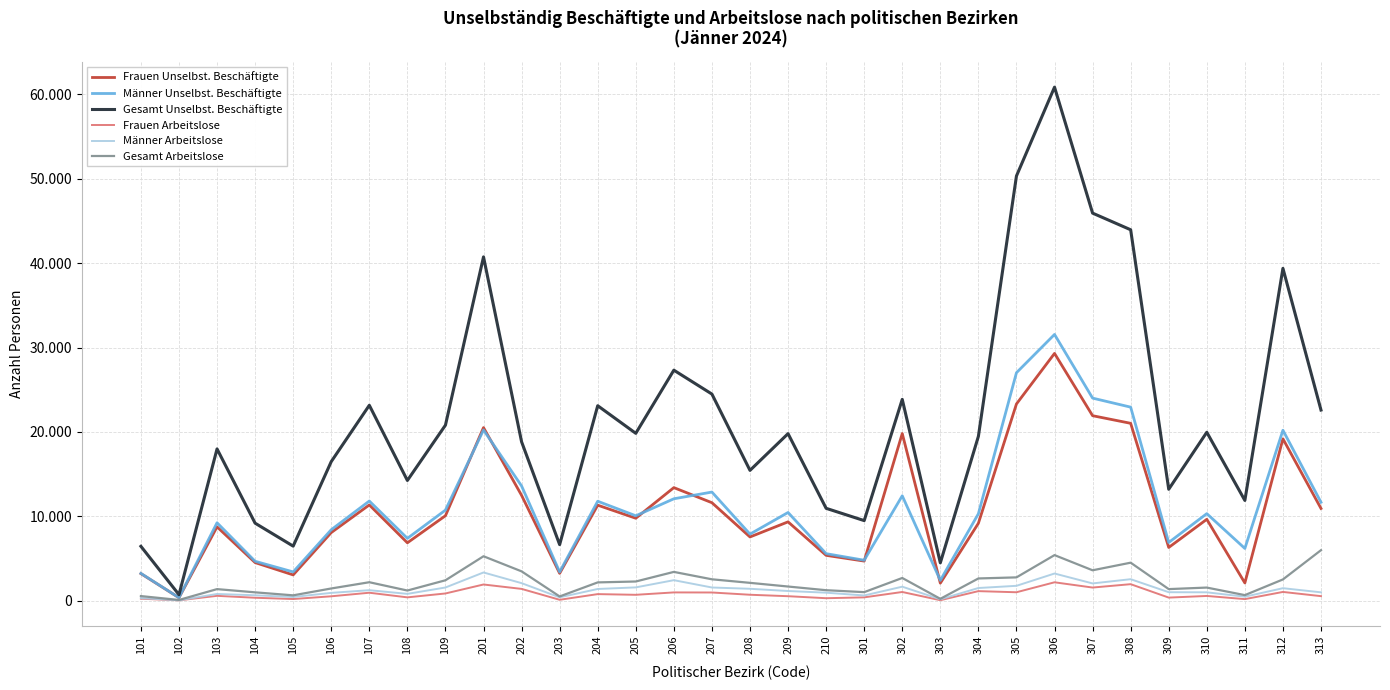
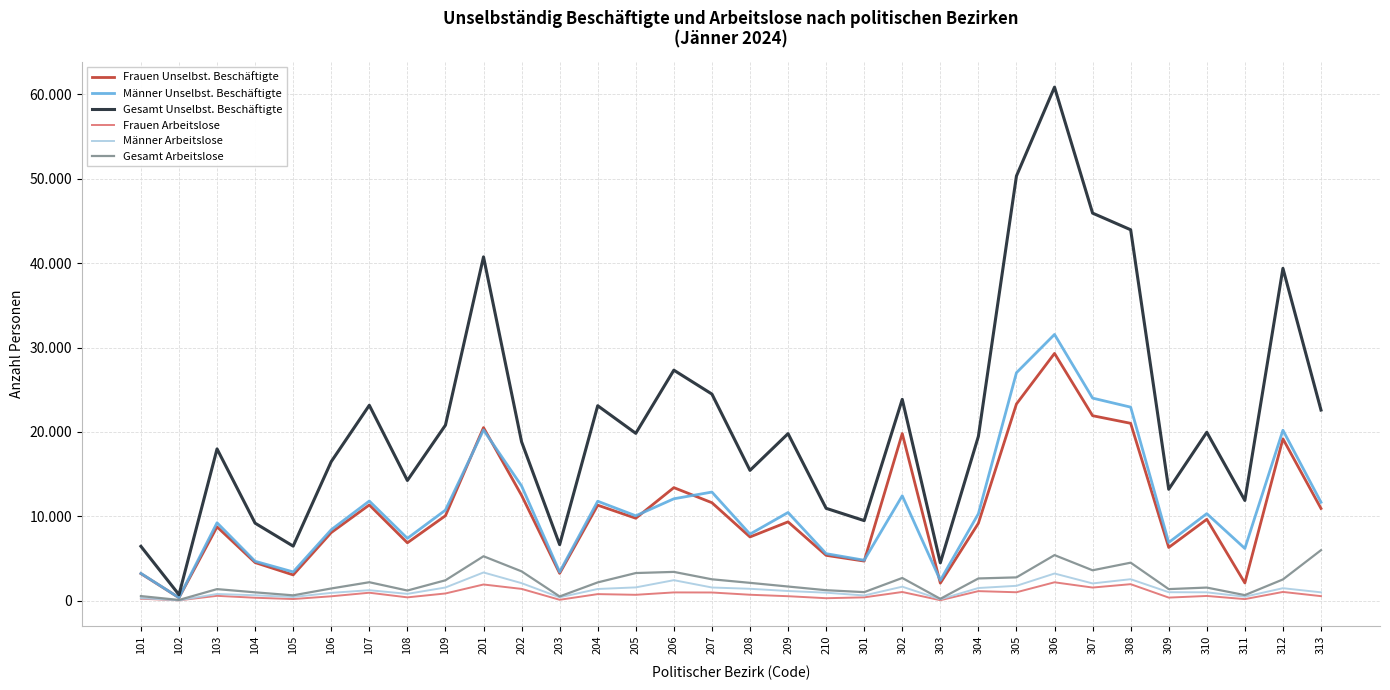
Gesamt Arbeitslose, 205: 2 -> 3
